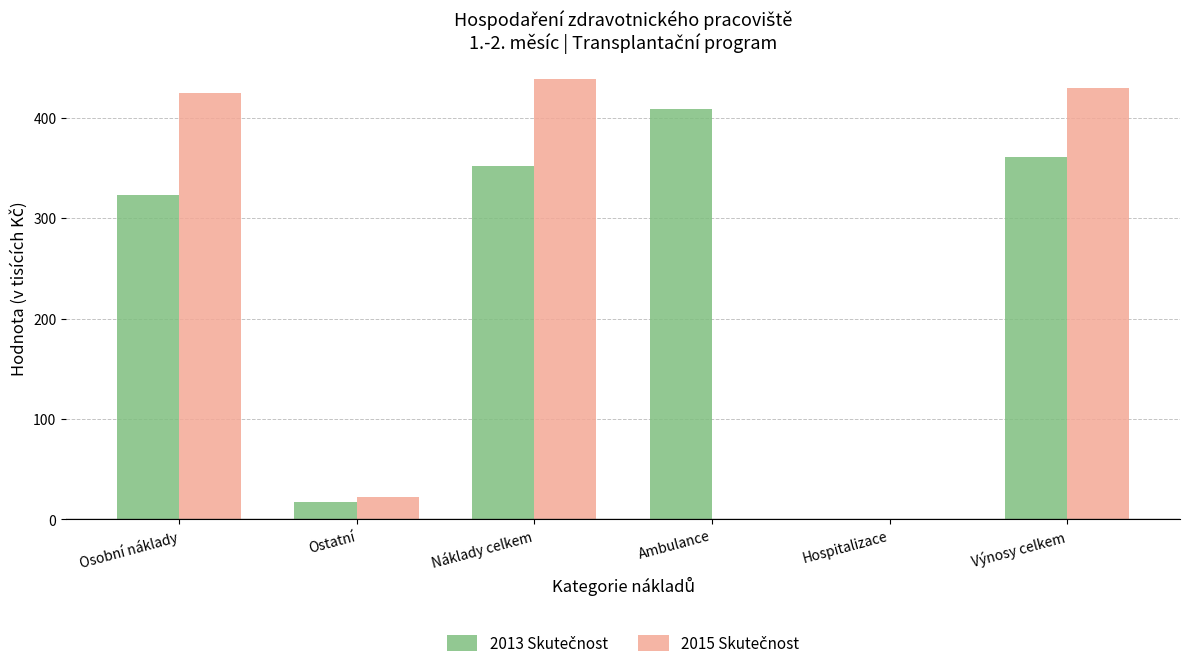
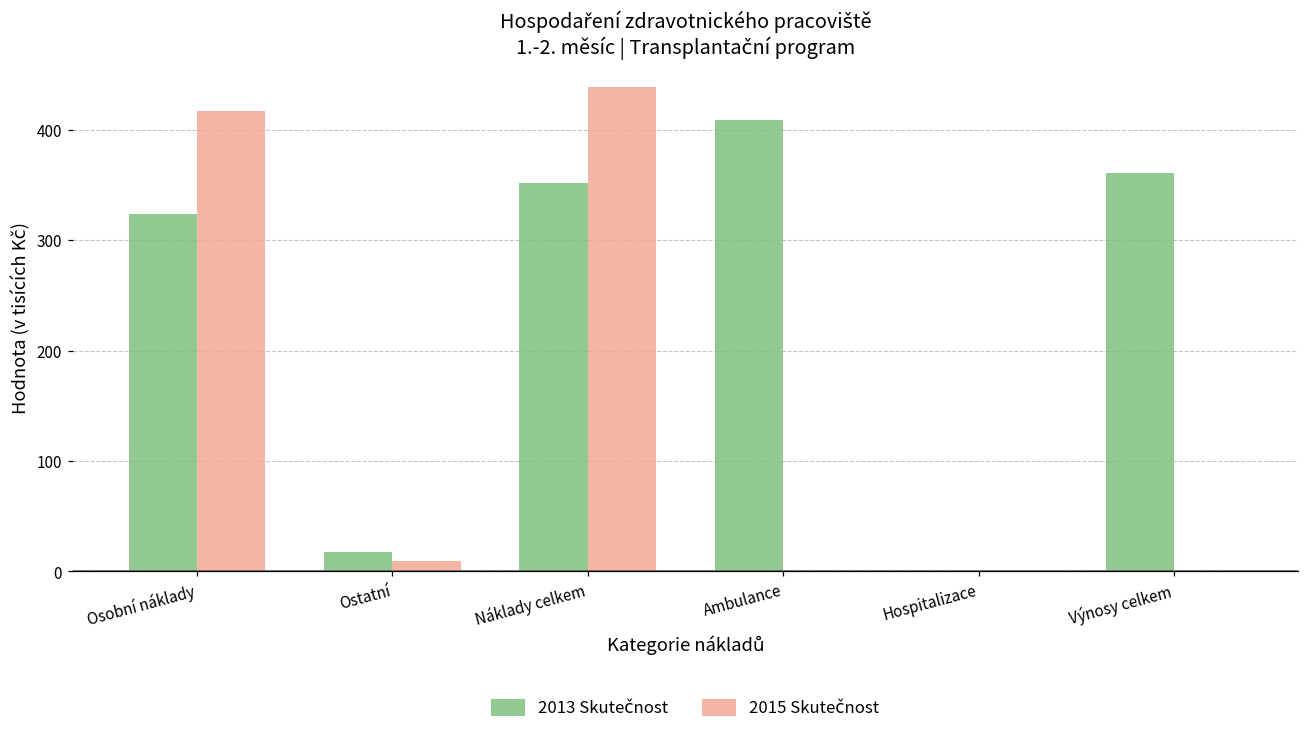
2015 Skutečnost, Osobní náklady: 425 -> 417
2015 Skutečnost, Ostatní: 22 -> 9
2015 Skutečnost, Výnosy celkem: 430 -> 0
